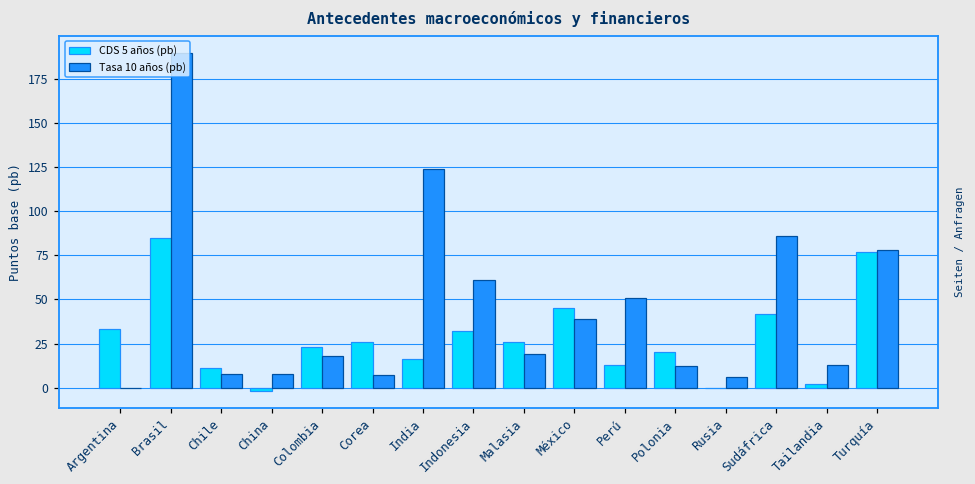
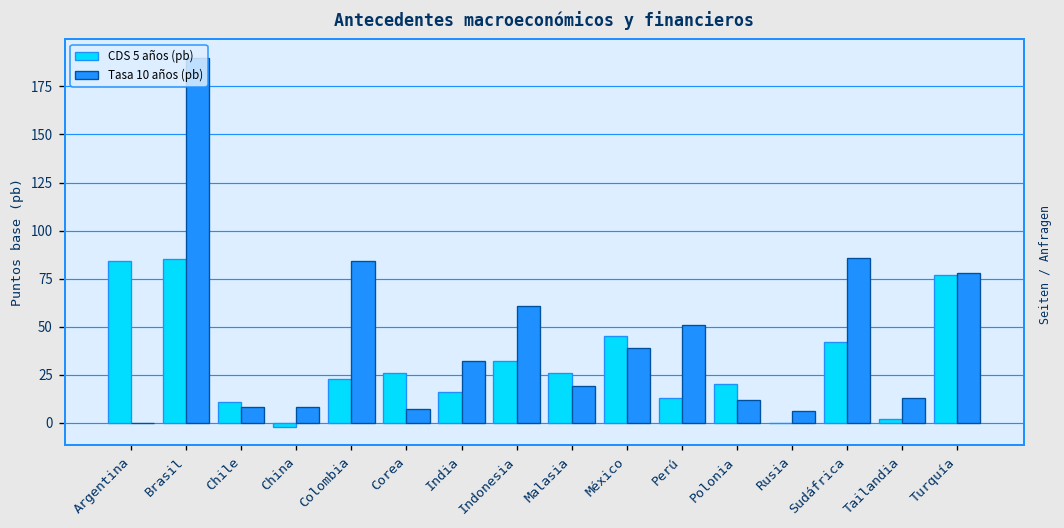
CDS 5 años (pb), Argentina: 33 -> 84
Tasa 10 años (pb), Colombia: 18 -> 84
Tasa 10 años (pb), India: 124 -> 32
